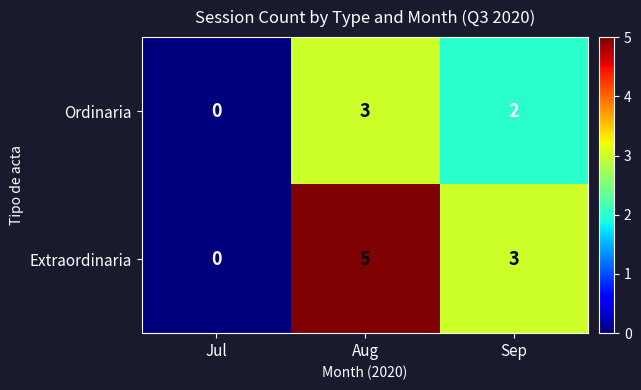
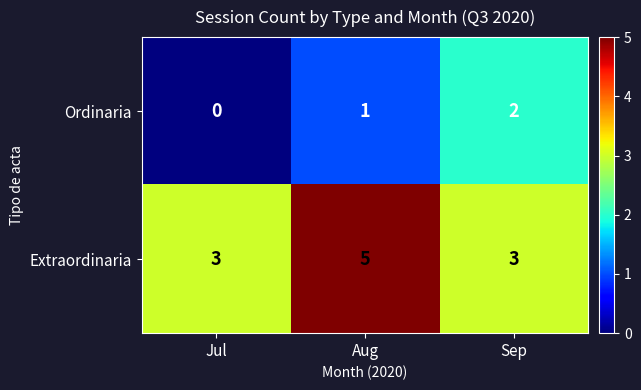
Ordinaria, Aug: 3 -> 1
Extraordinaria, Jul: 0 -> 3
